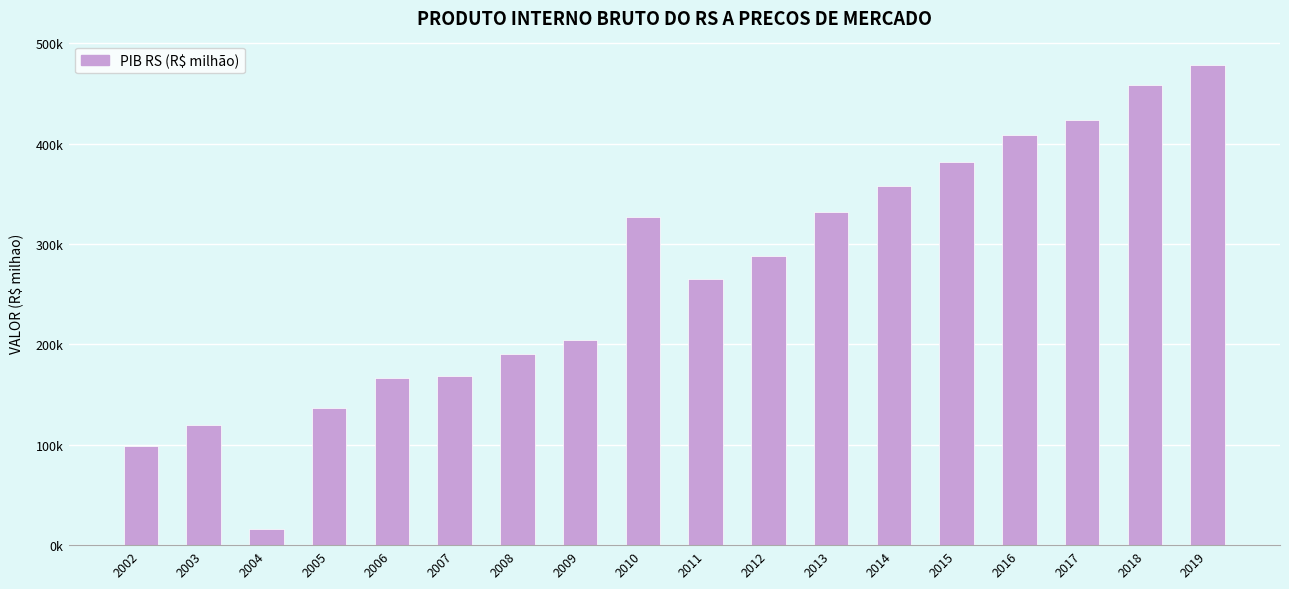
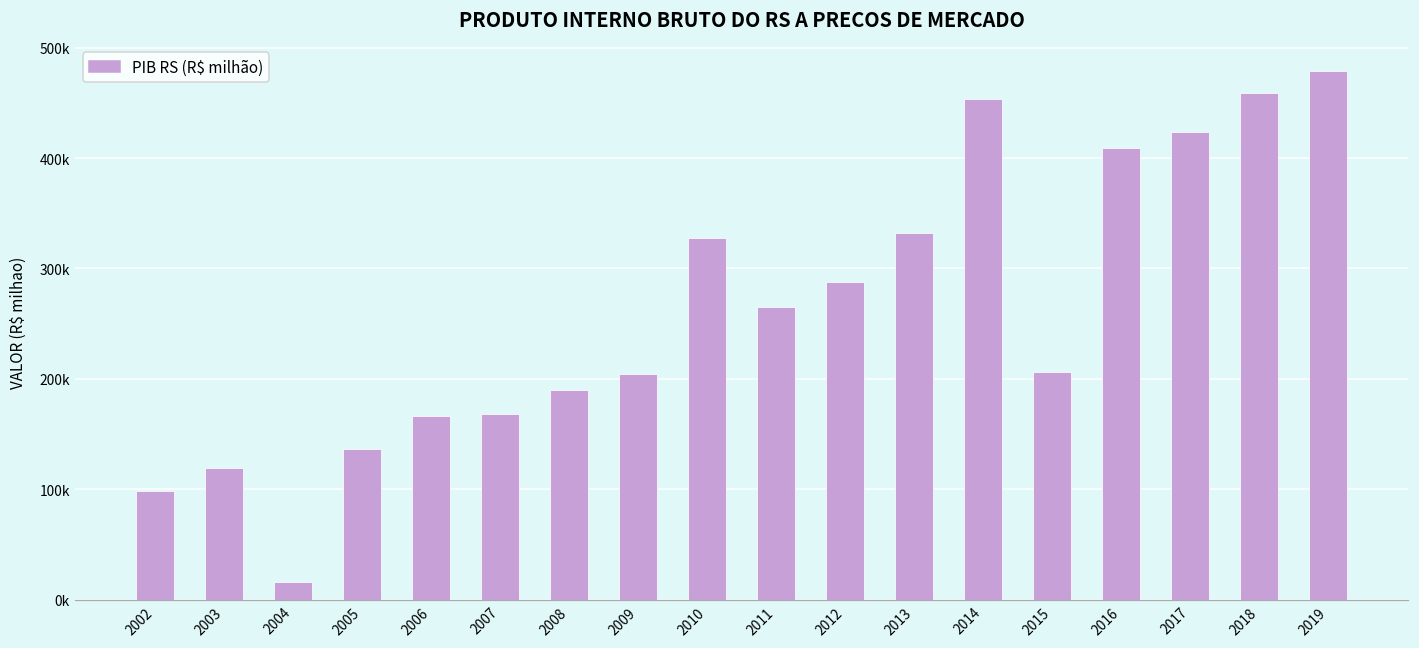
2014: 358000 -> 454000
2015: 382000 -> 206000
